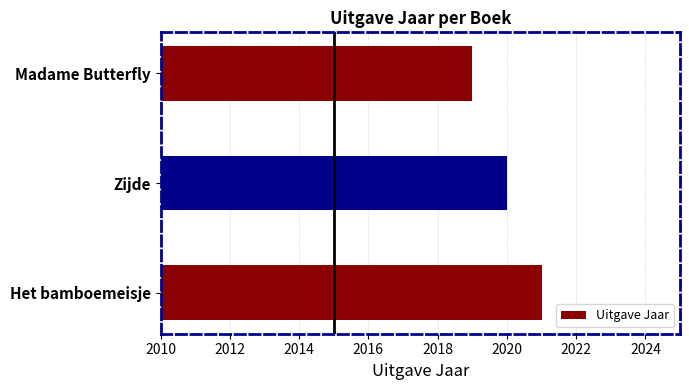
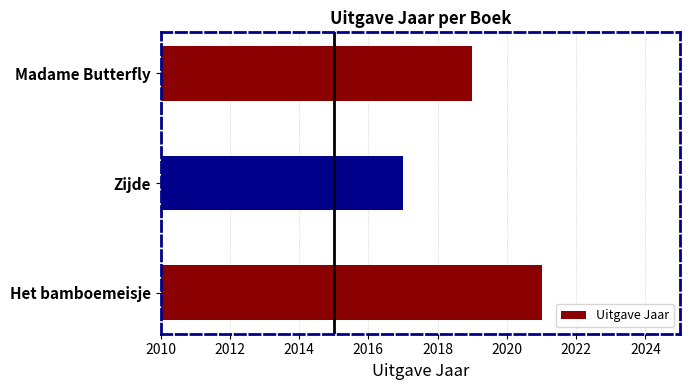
Zijde: 2020 -> 2017
